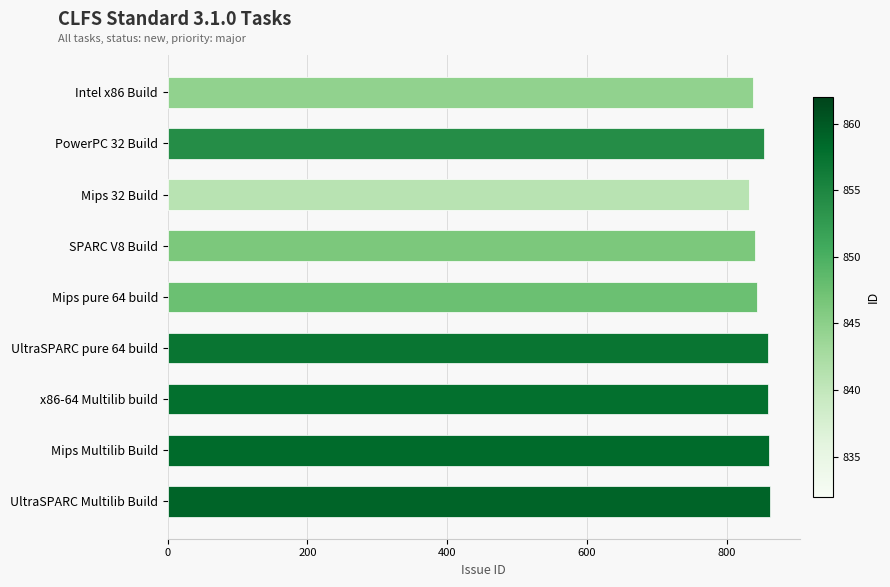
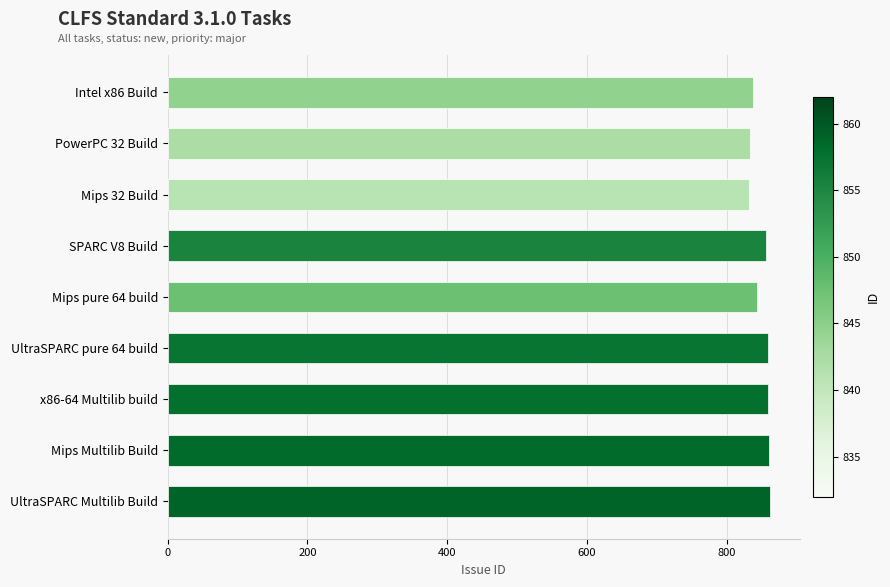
PowerPC 32 Build: 850 -> 830
SPARC V8 Build: 840 -> 860
